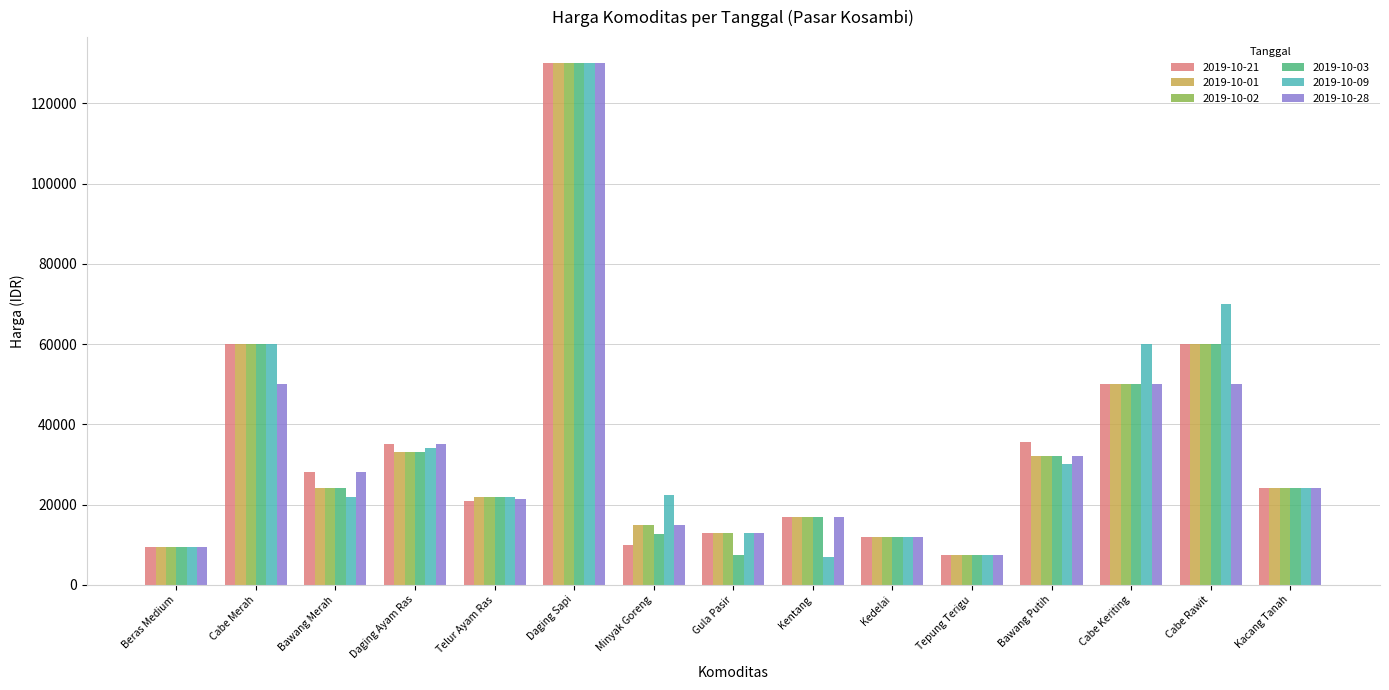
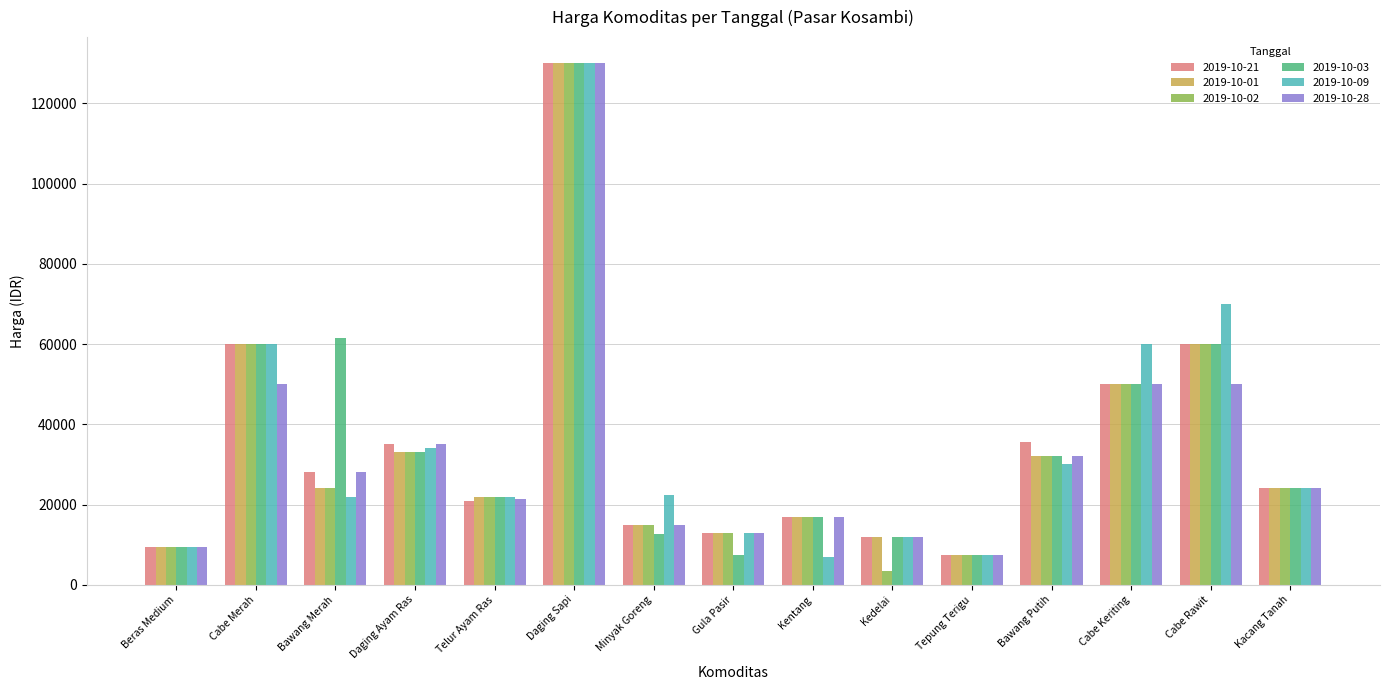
2019-10-03, Bawang Merah: 24000 -> 61000
2019-10-21, Minyak Goreng: 10000 -> 15000
2019-10-02, Kedelai: 12000 -> 3000
